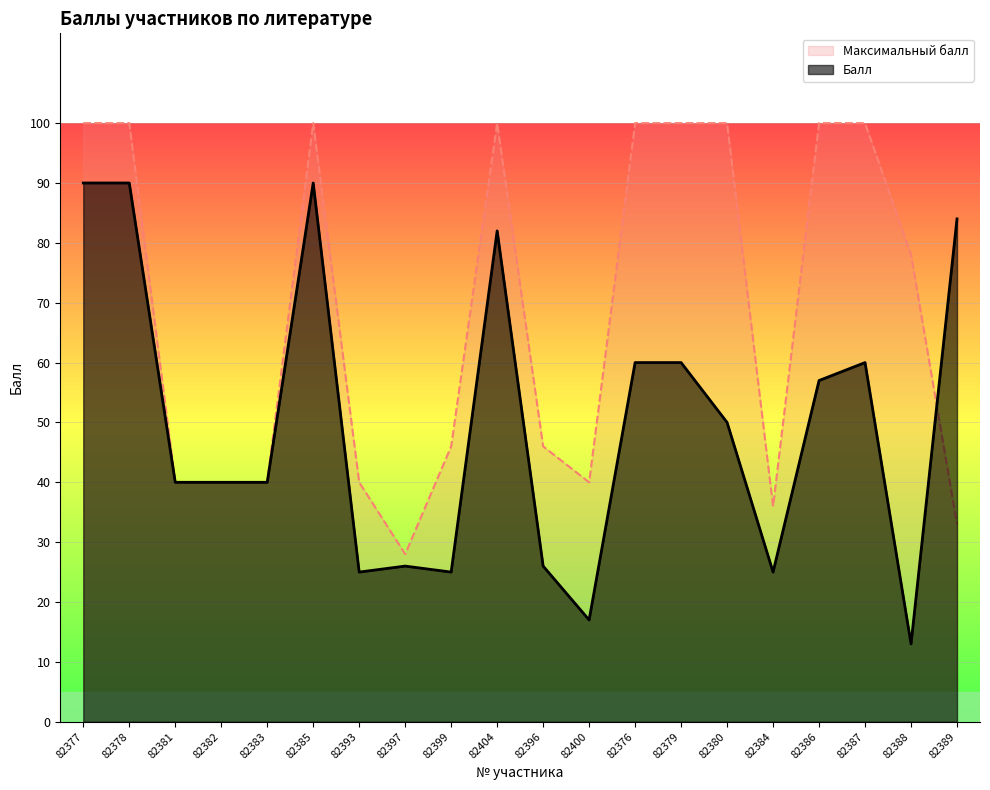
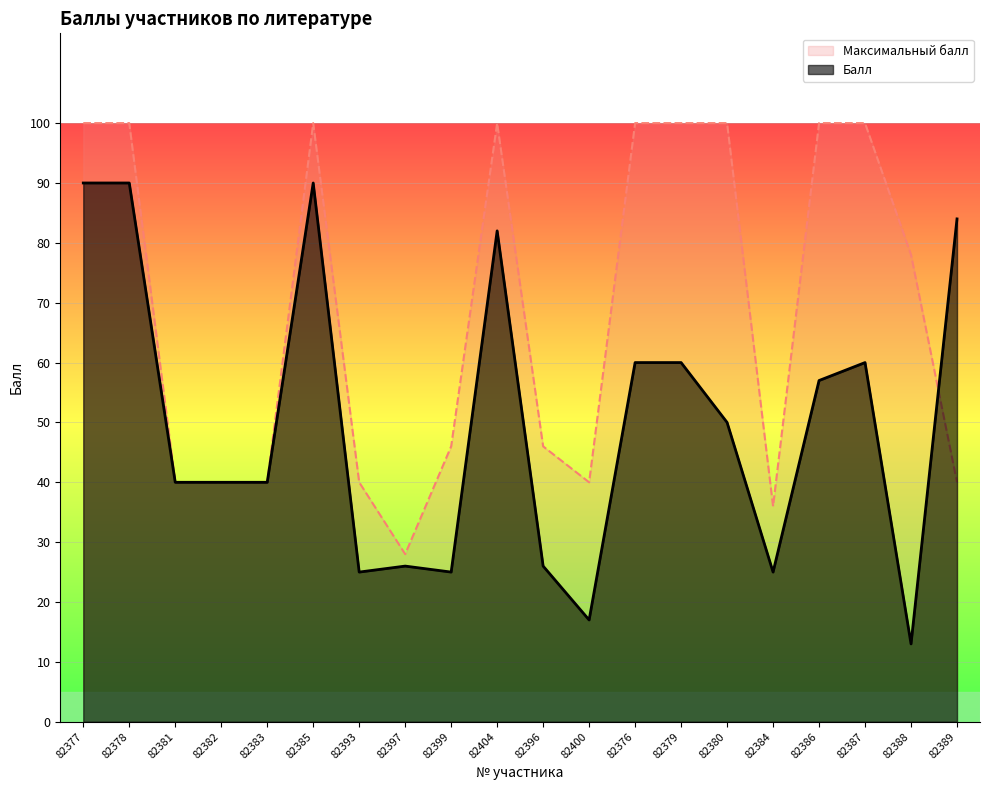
Максимальный балл, 82389: 33 -> 40
